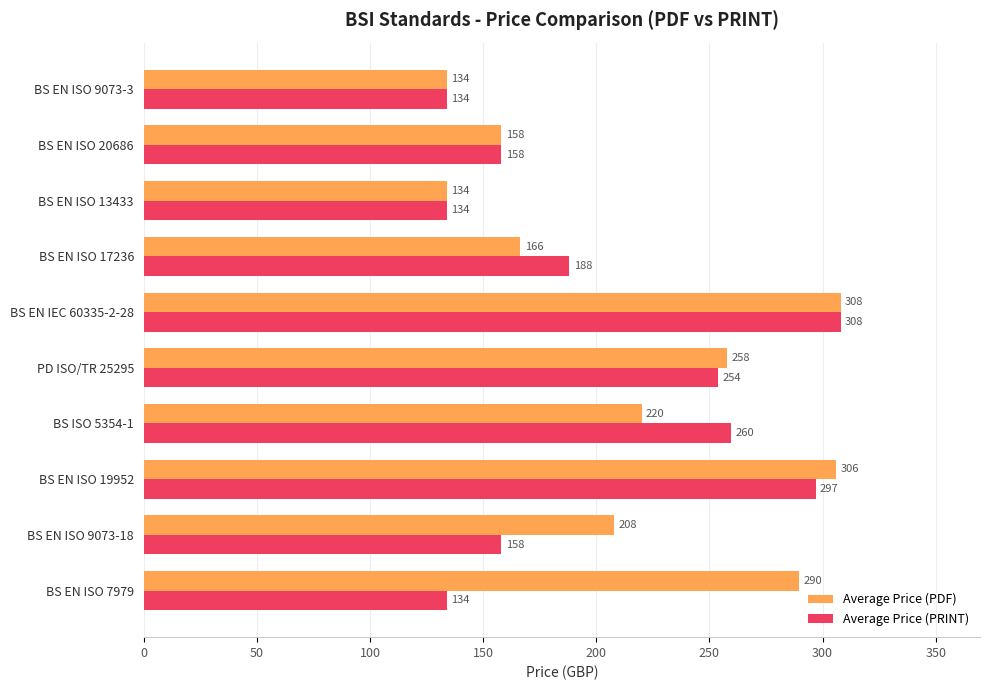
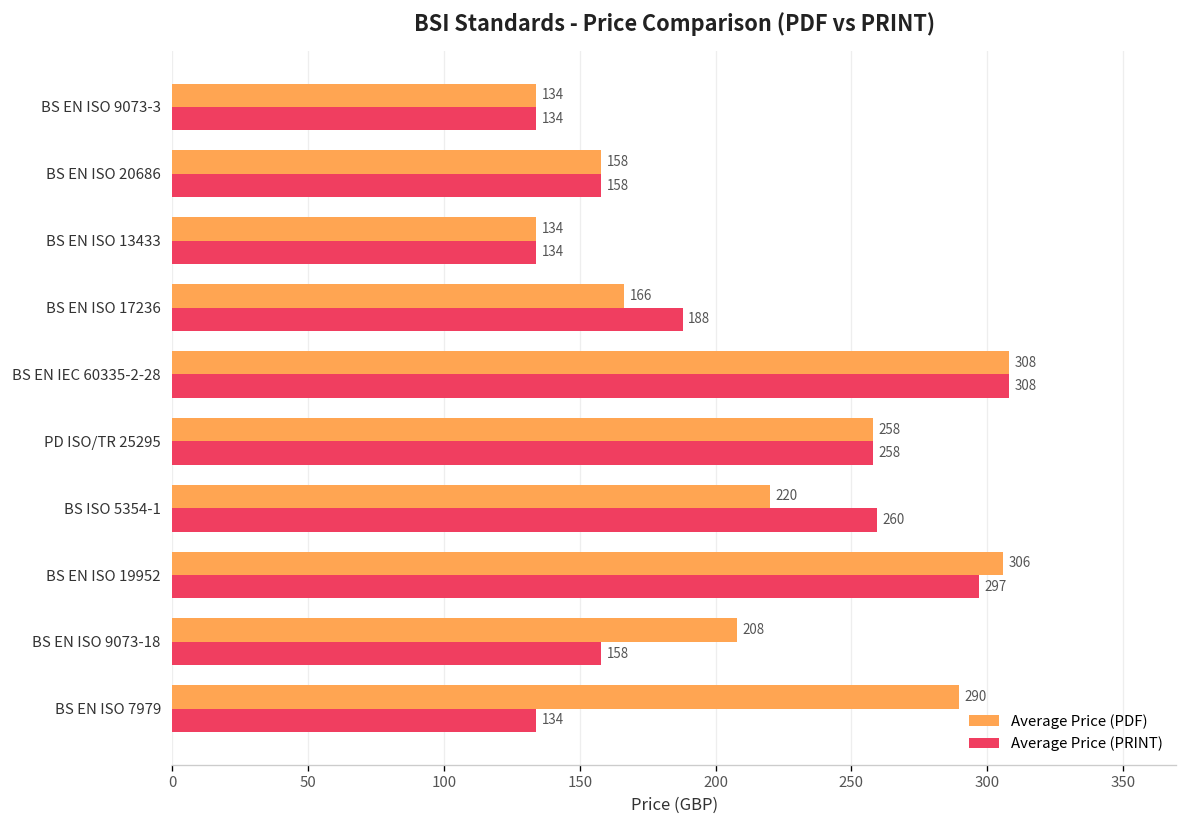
Average Price (PRINT), PD ISO/TR 25295: 254 -> 258
